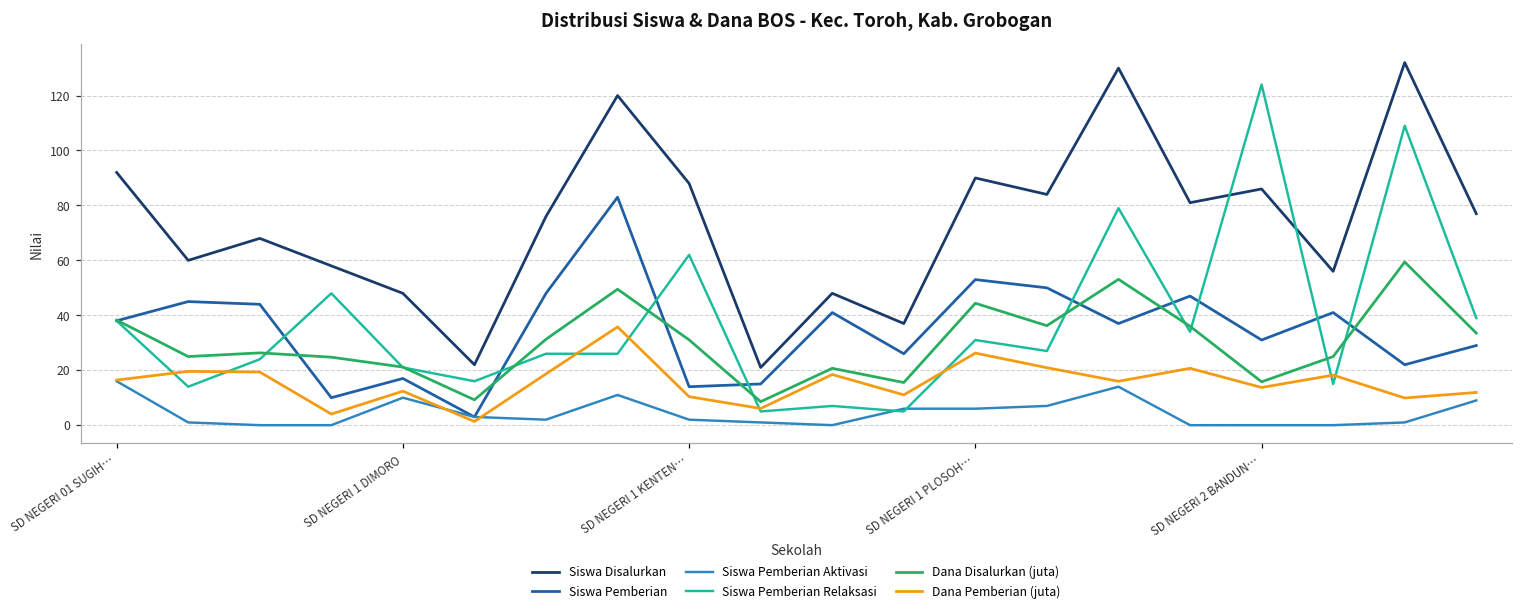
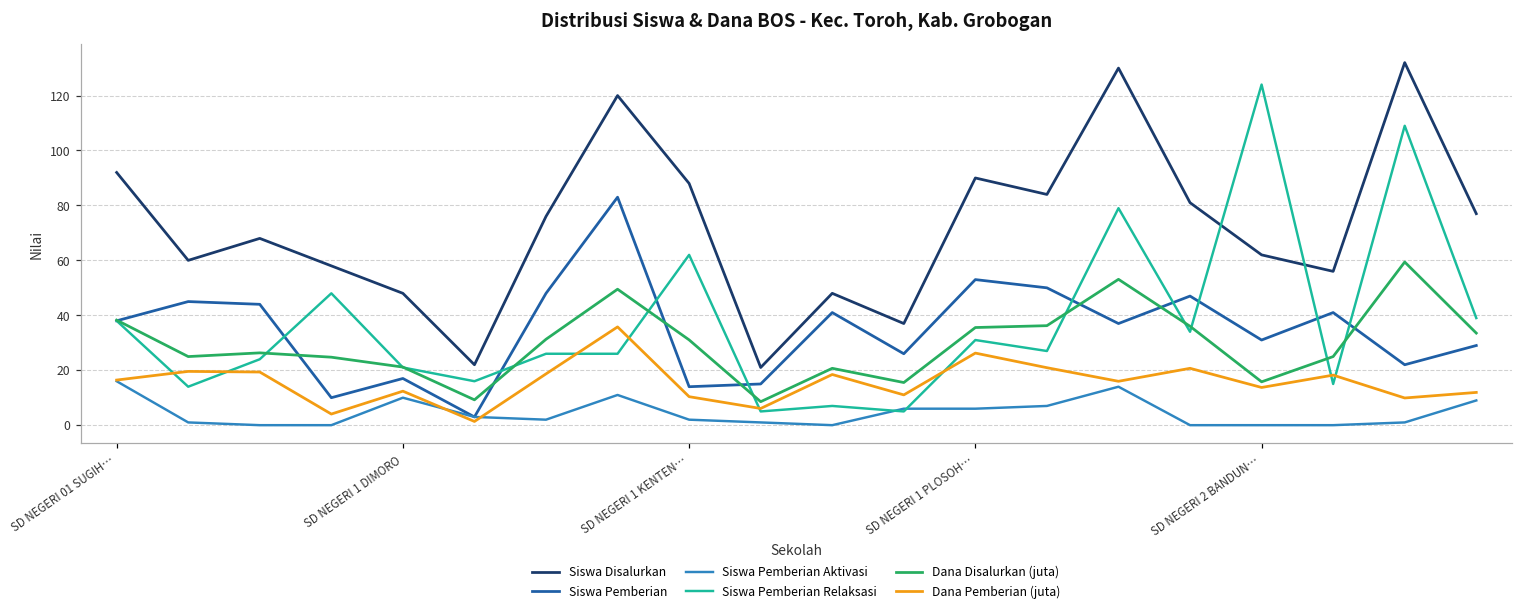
Dana Disalurkan (juta), SD NEGERI 1 PLOSOH…: 44 -> 36
Siswa Disalurkan, SD NEGERI 2 BANDUN…: 86 -> 62
